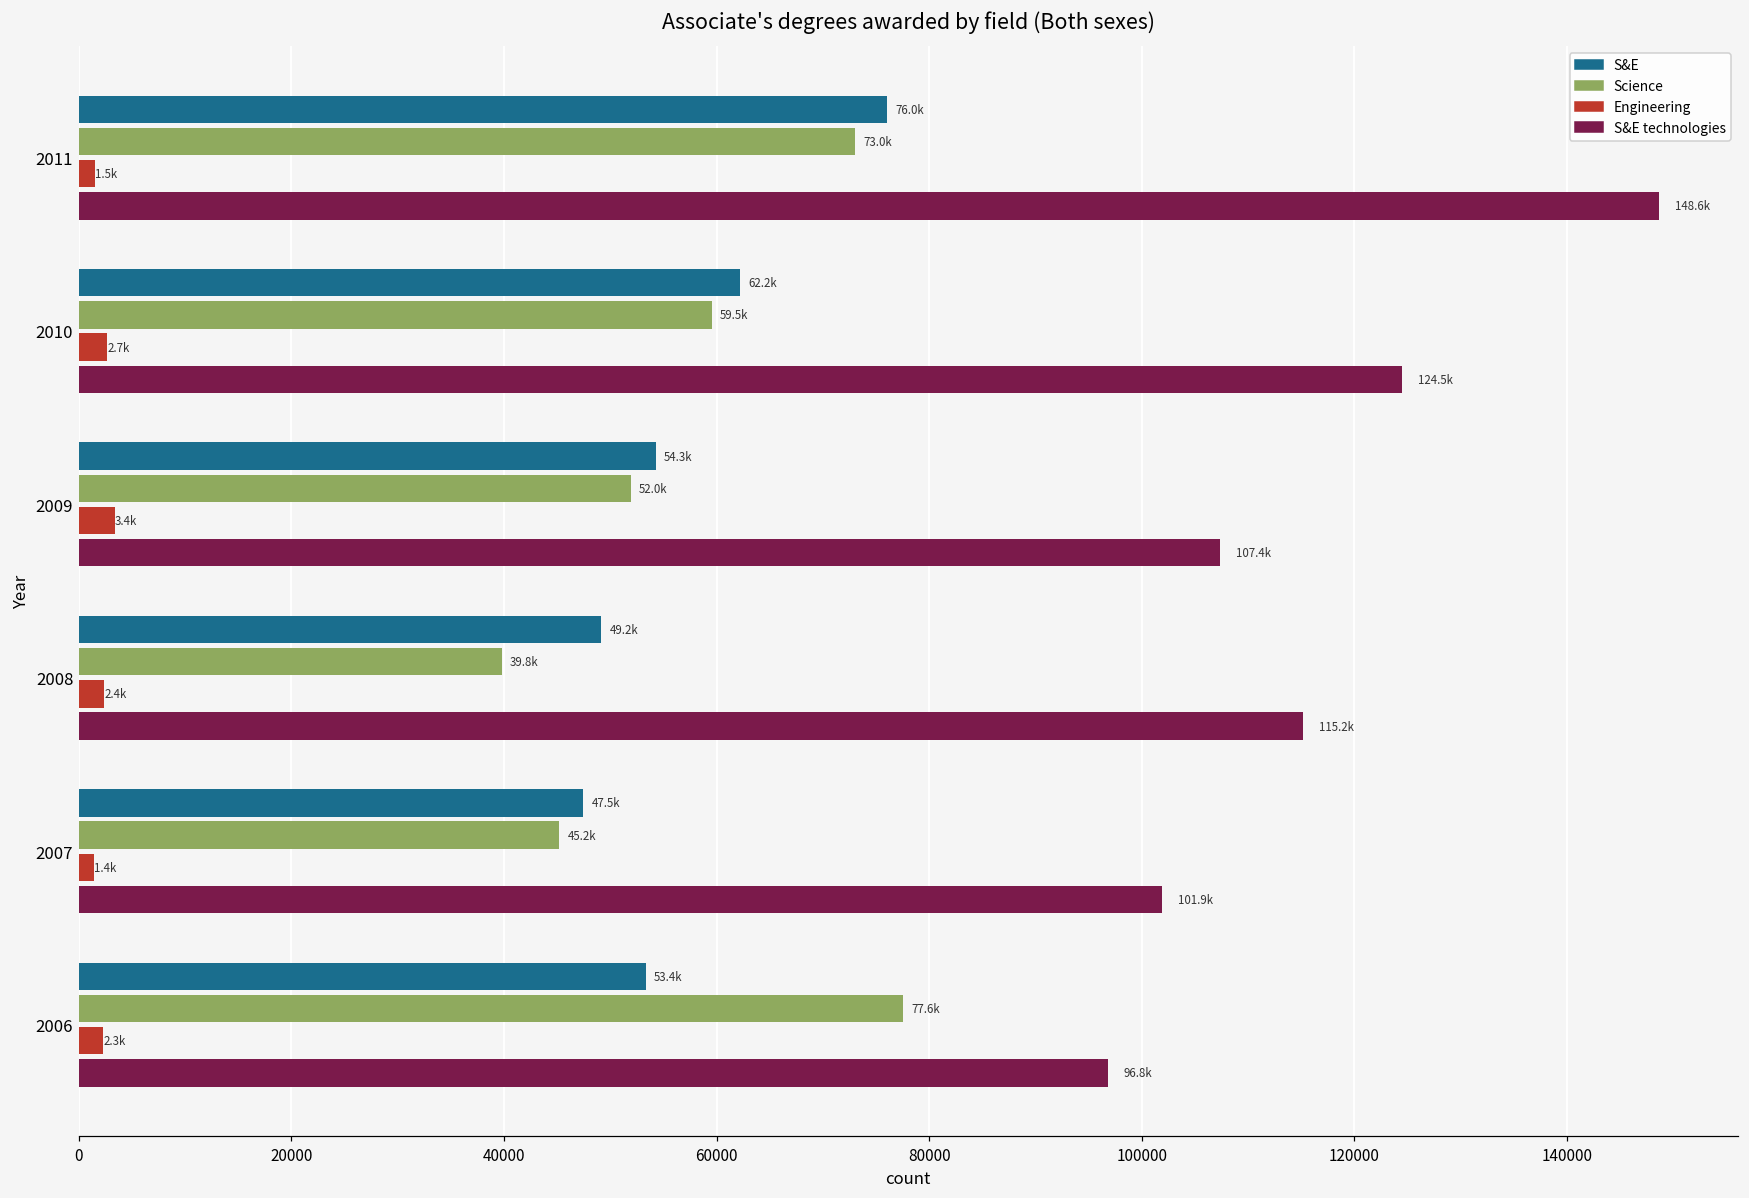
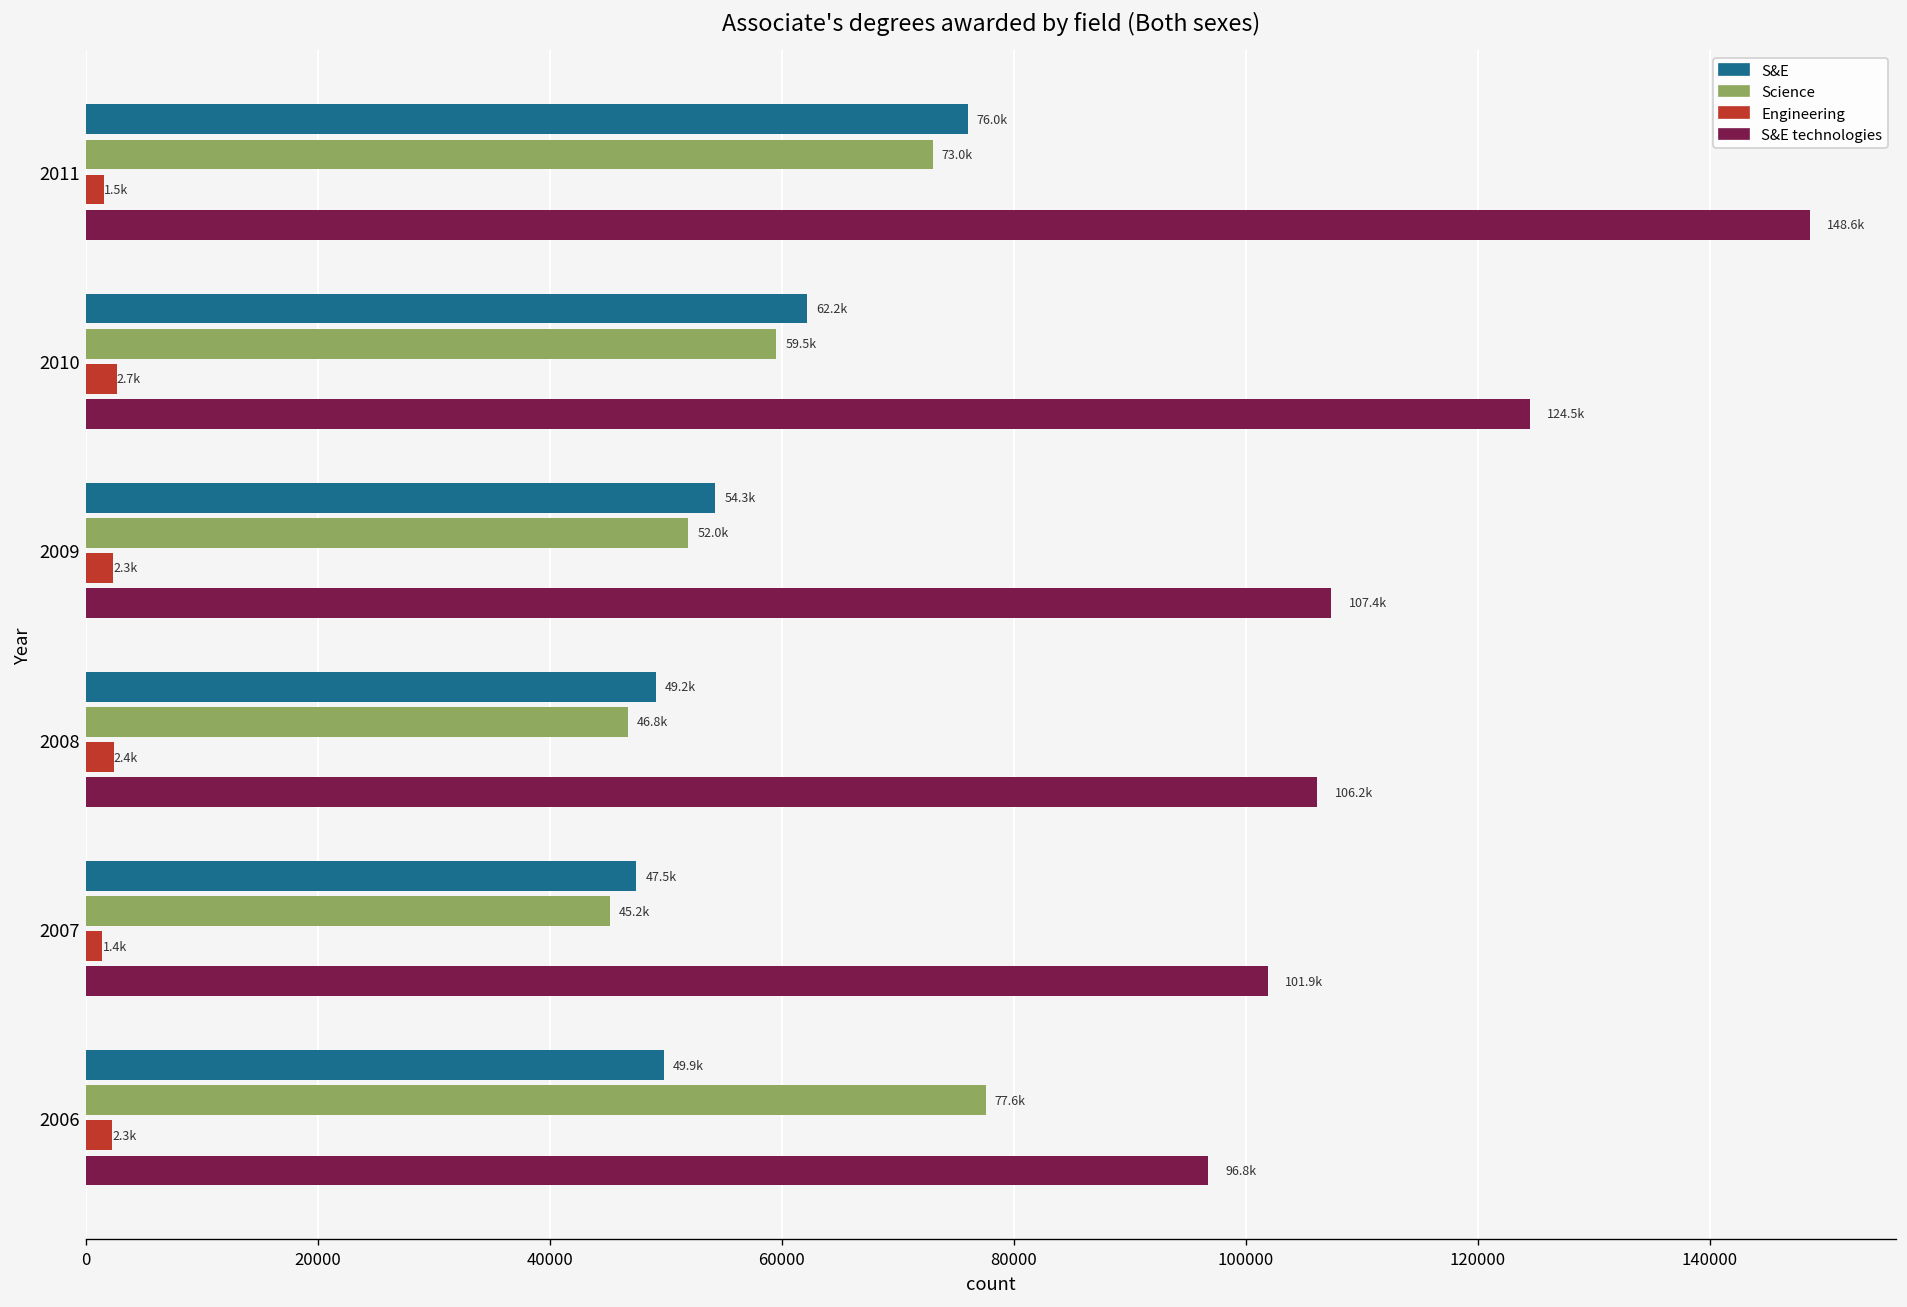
Engineering, 2009: 3.4k -> 2.3k
Science, 2008: 39.8k -> 46.8k
S&E technologies, 2008: 115.2k -> 106.2k
S&E, 2006: 53.4k -> 49.9k
